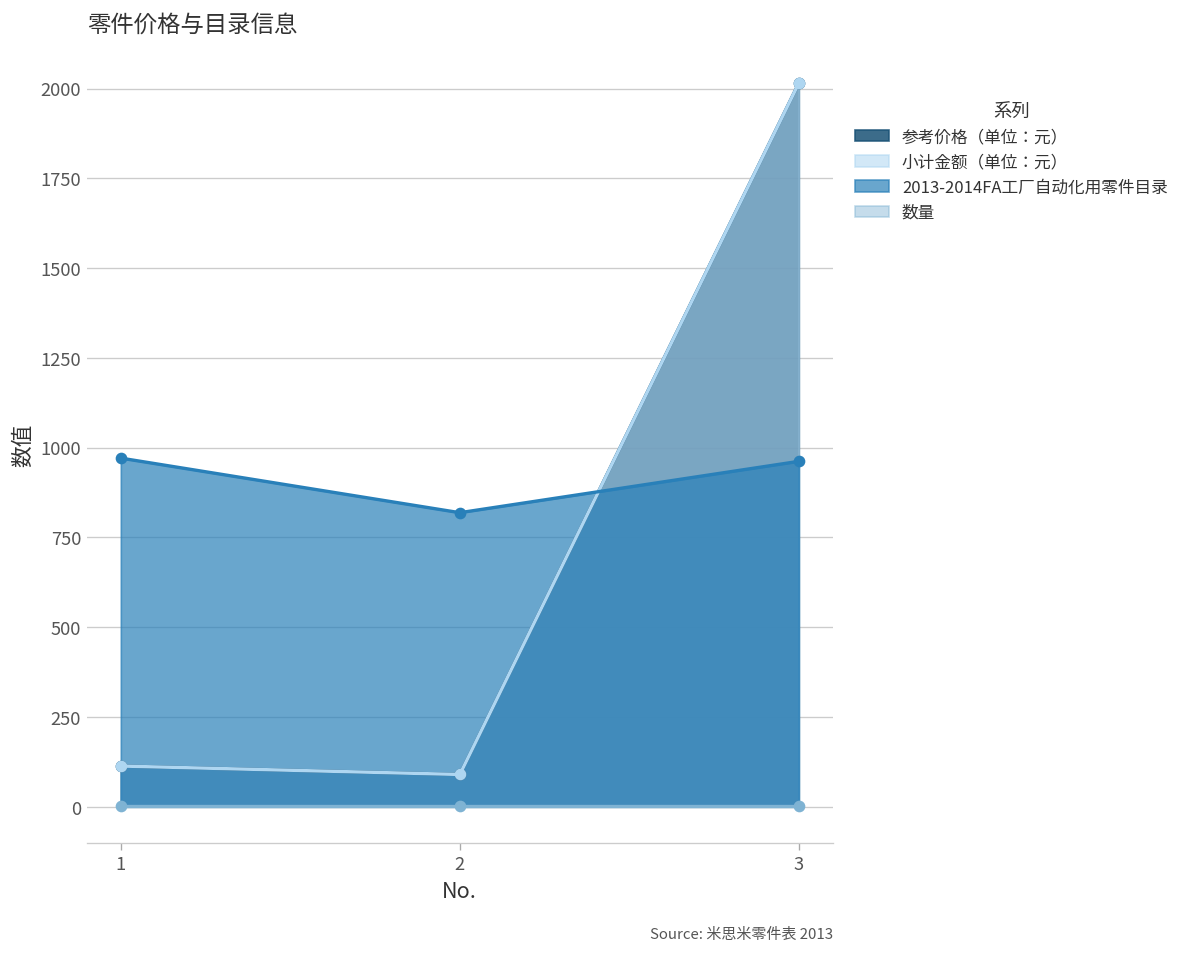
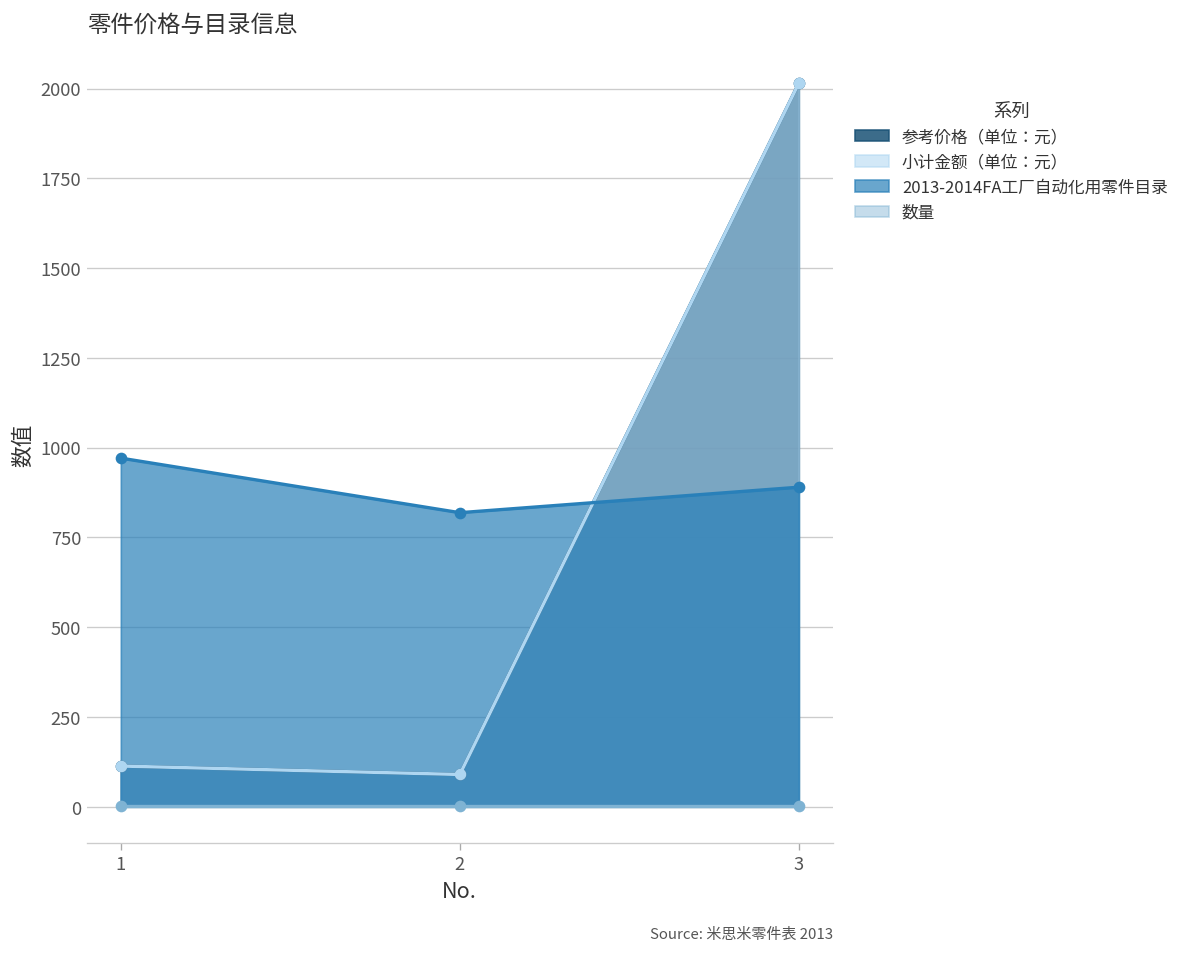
2013-2014FA工厂自动化用零件目录, 3: 960 -> 890
